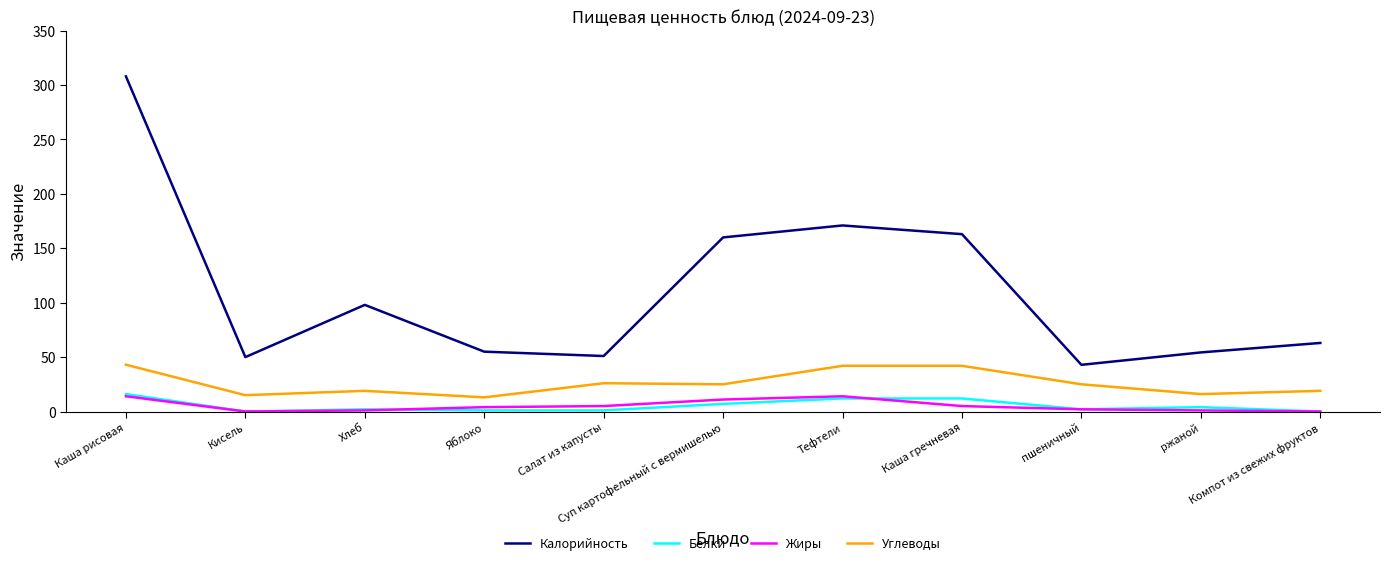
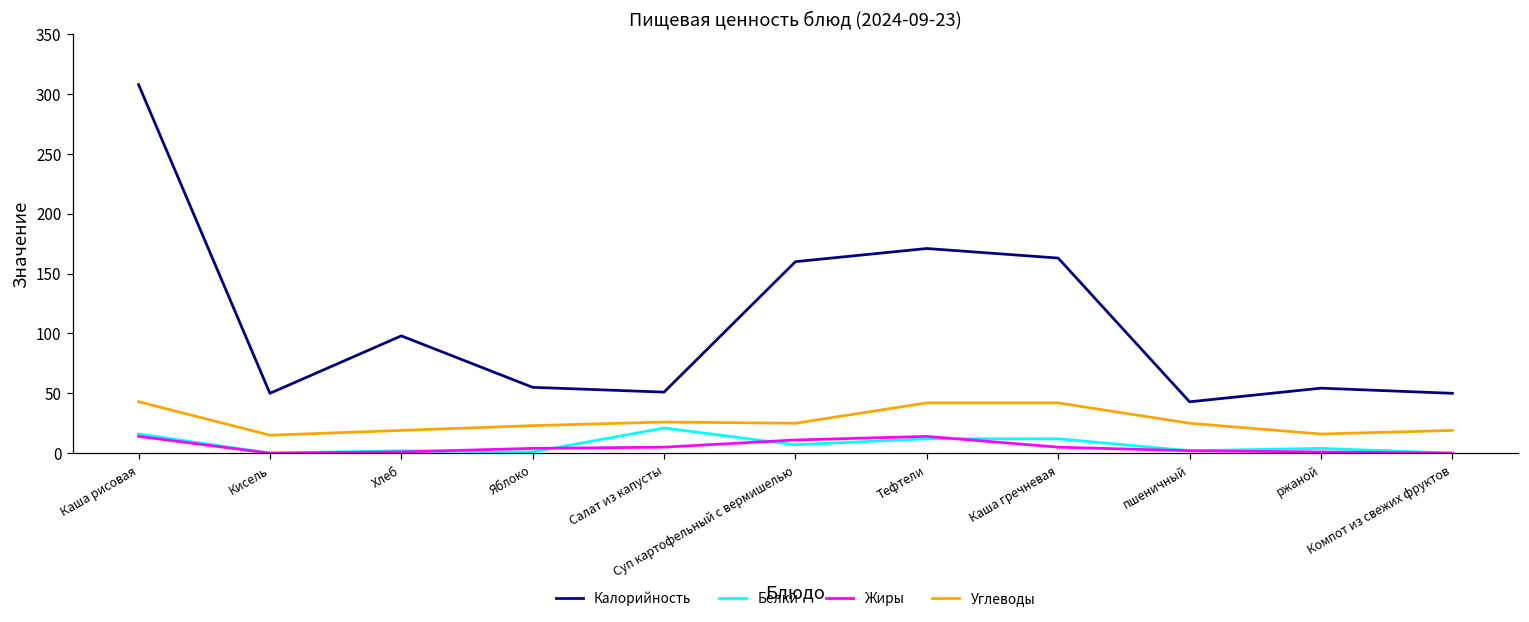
Углеводы, Яблоко: 13 -> 23
Белки, Салат из капусты: 1 -> 21
Калорийность, Компот из свежих фруктов: 63 -> 50
